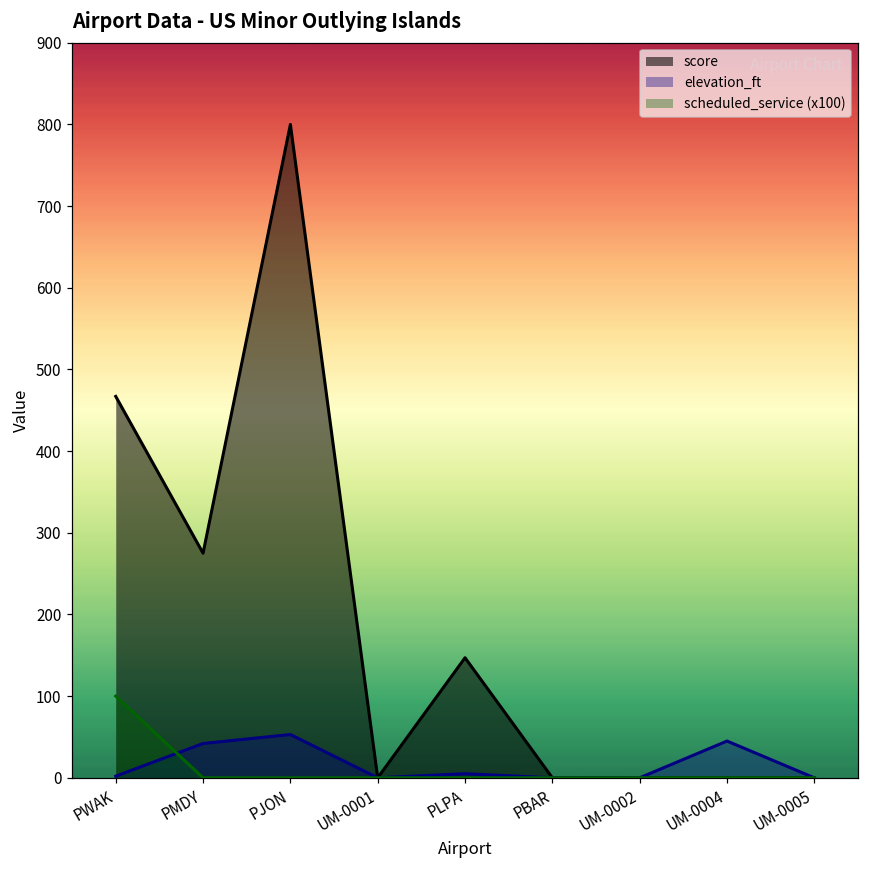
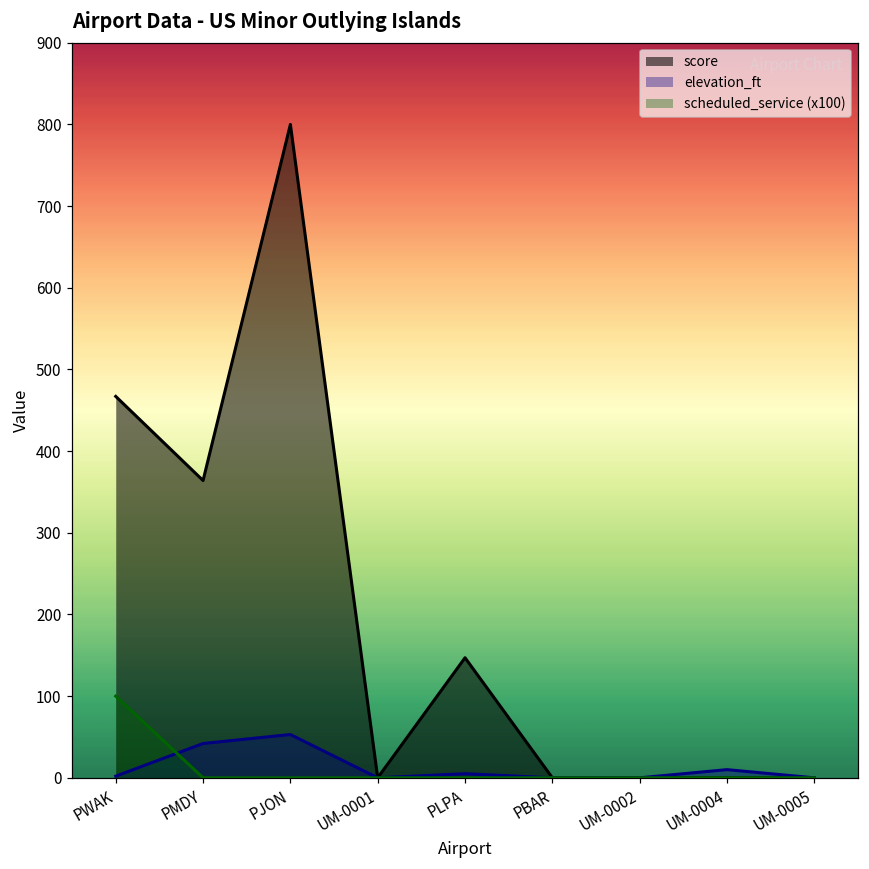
score, PMDY: 280 -> 360
elevation_ft, UM-0004: 50 -> 10
